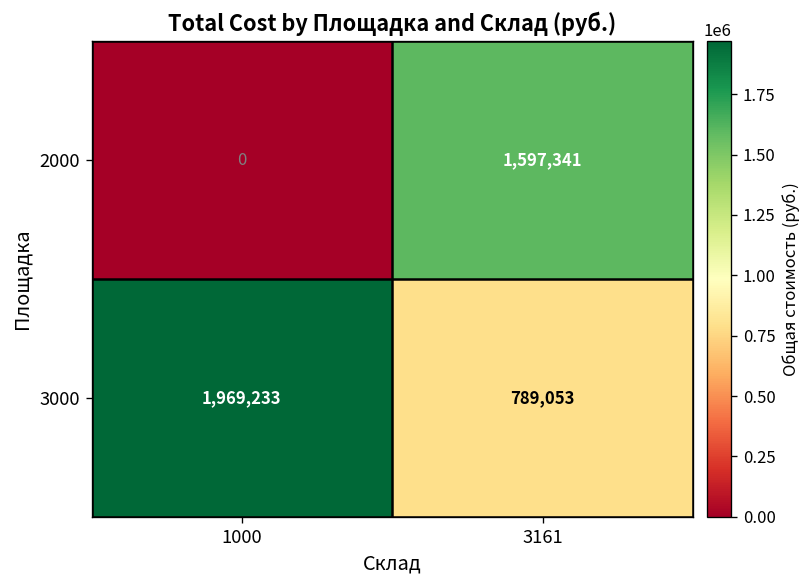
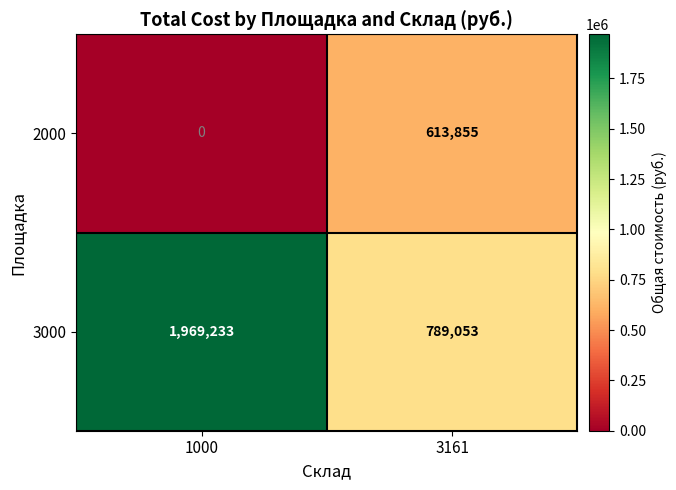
2000, 3161: 1,597,341 -> 613,855
